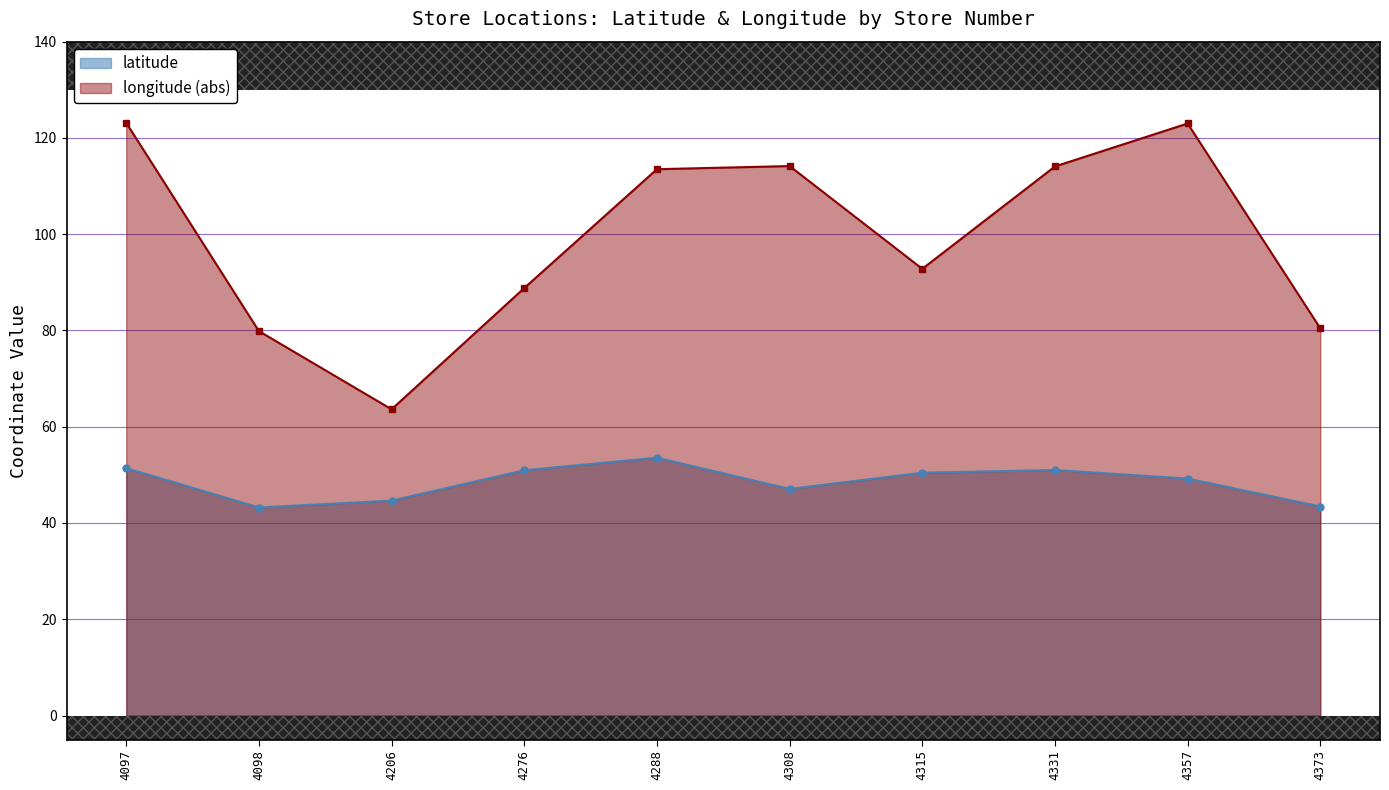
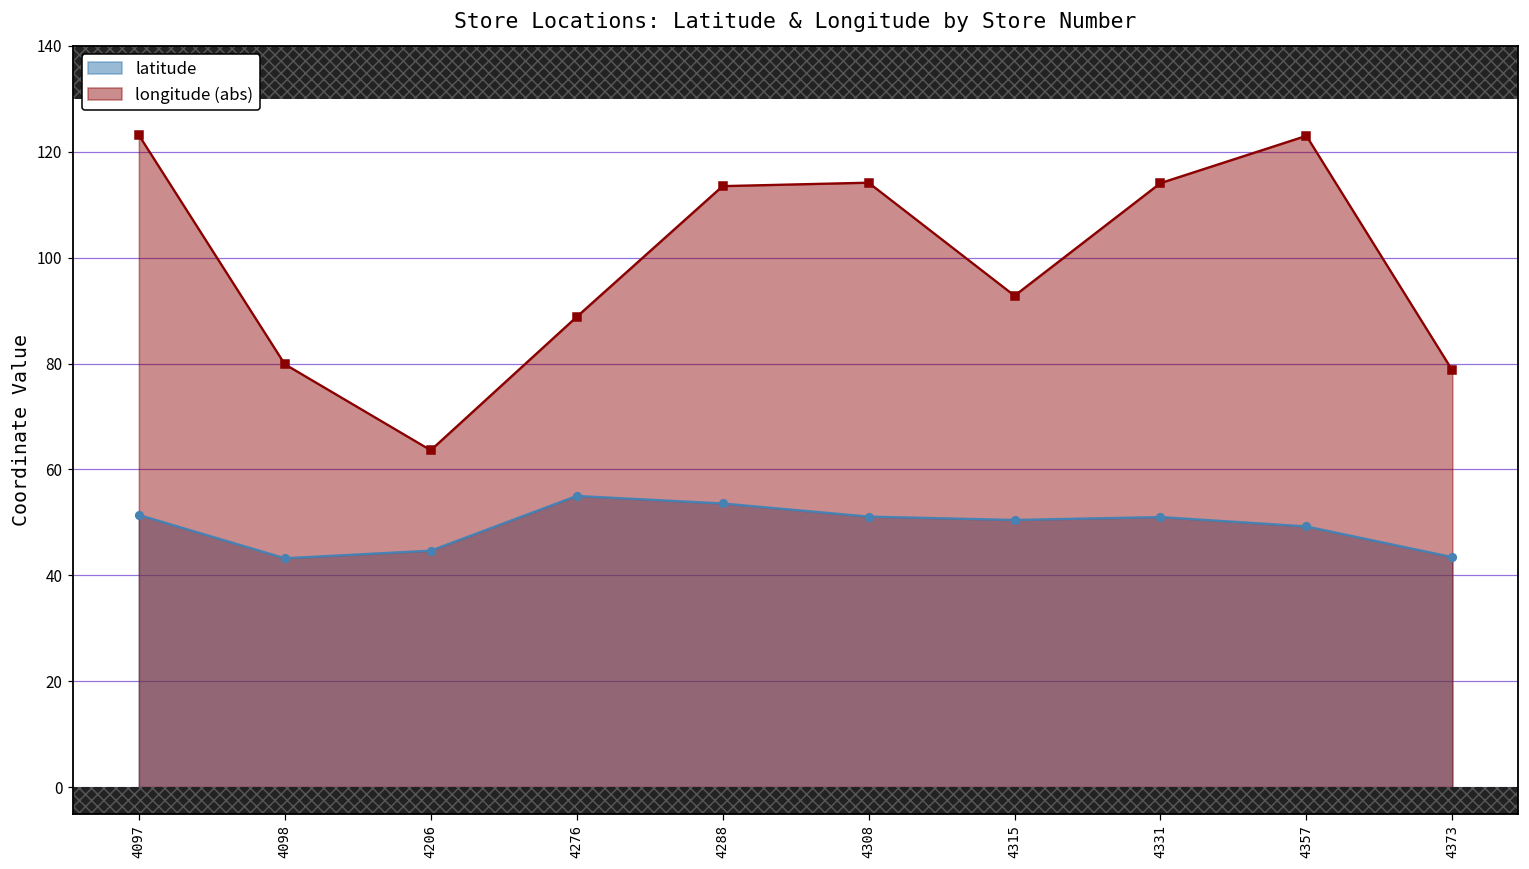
latitude, 4276: 51 -> 55
latitude, 4308: 47 -> 51
longitude (abs), 4373: 80 -> 79
